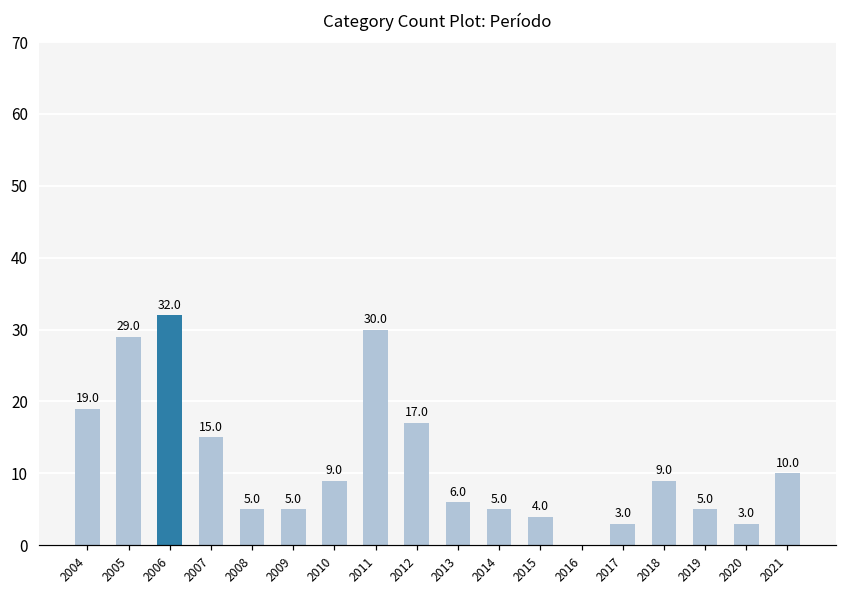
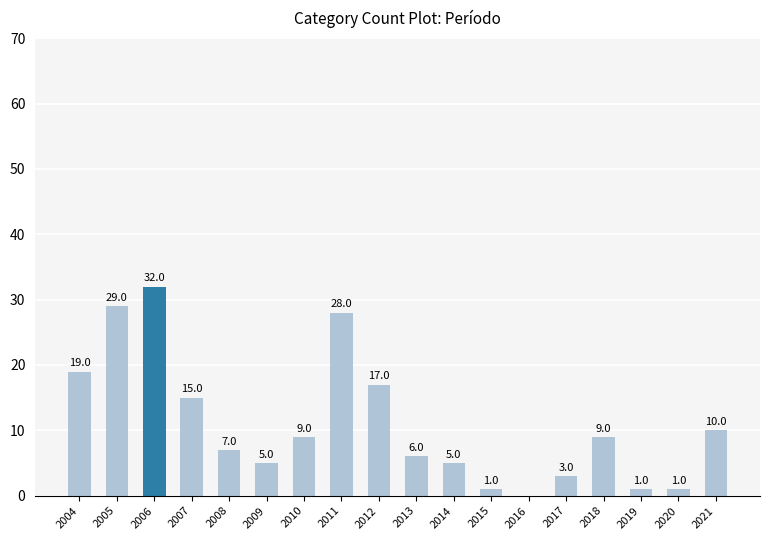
2008: 5.0 -> 7.0
2011: 30.0 -> 28.0
2015: 4.0 -> 1.0
2019: 5.0 -> 1.0
2020: 3.0 -> 1.0
